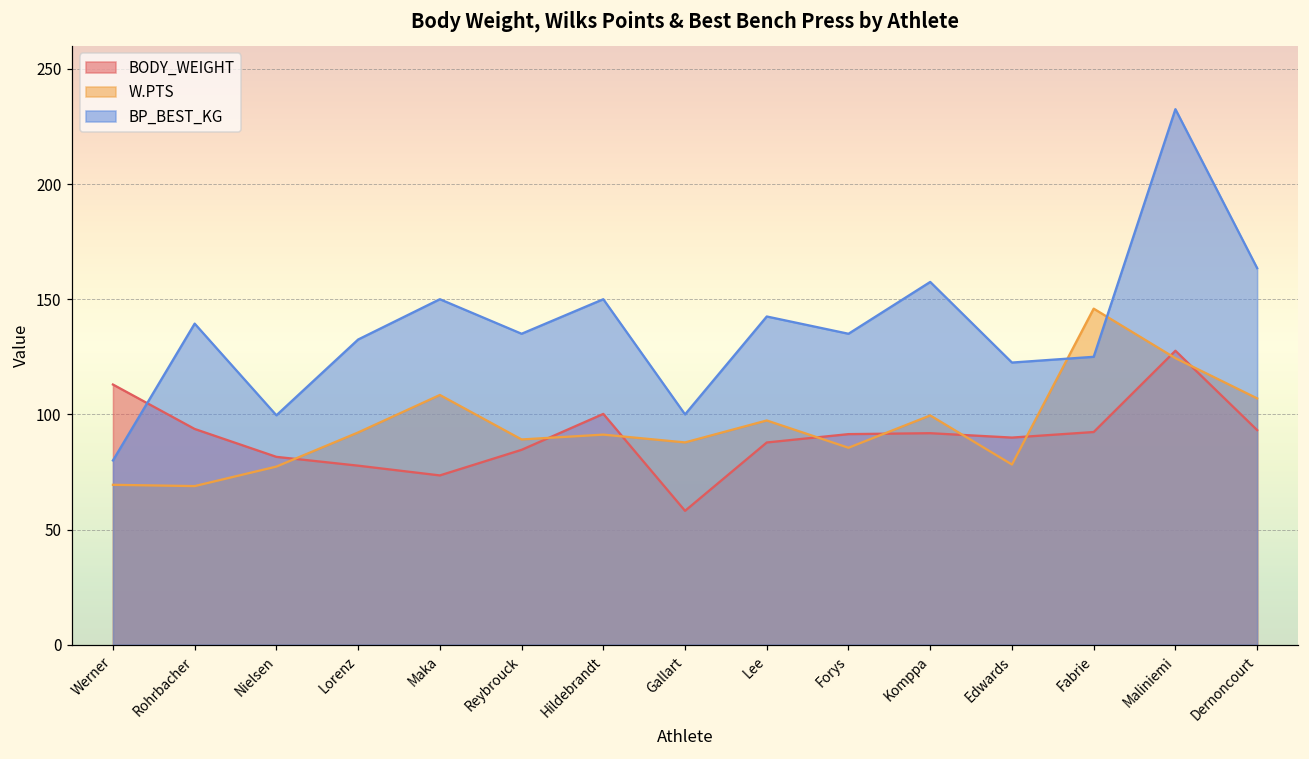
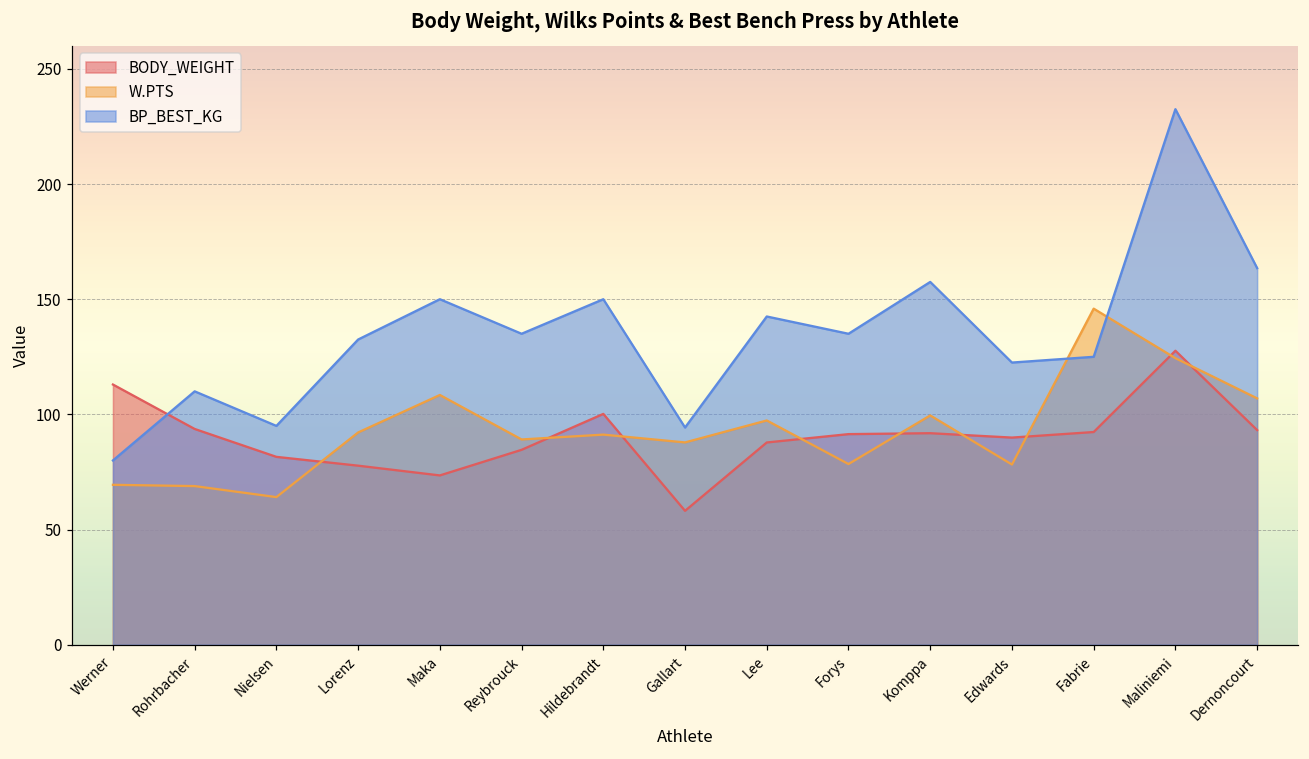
BP_BEST_KG, Rohrbacher: 139 -> 110
W.PTS, Nielsen: 77 -> 64
BP_BEST_KG, Nielsen: 100 -> 95
BP_BEST_KG, Gallart: 100 -> 94
W.PTS, Forys: 86 -> 78
